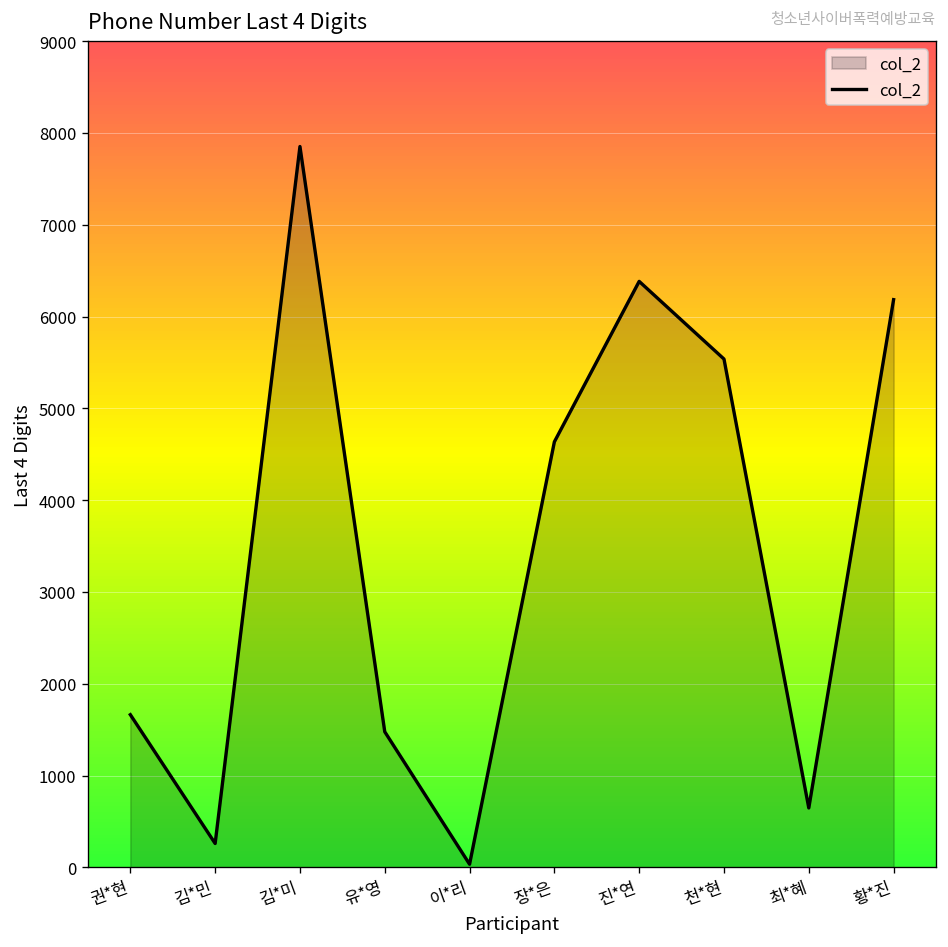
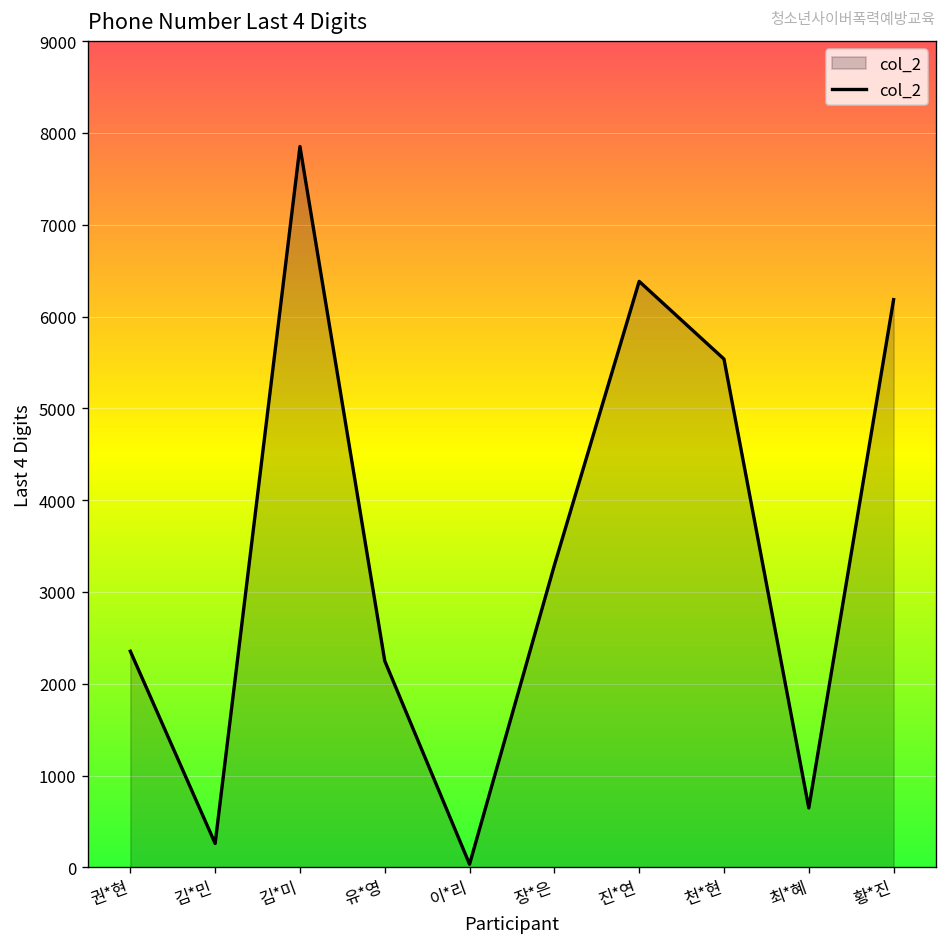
권*현: 1700 -> 2400
유*영: 1500 -> 2200
장*은: 4600 -> 3300
